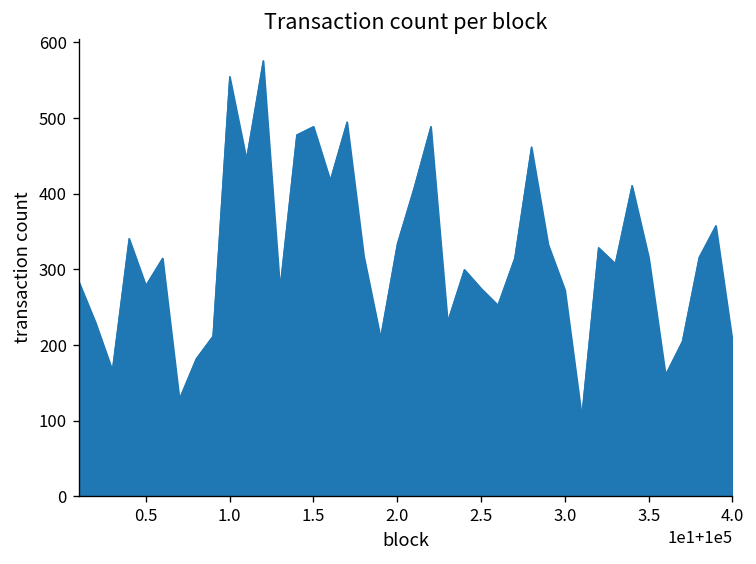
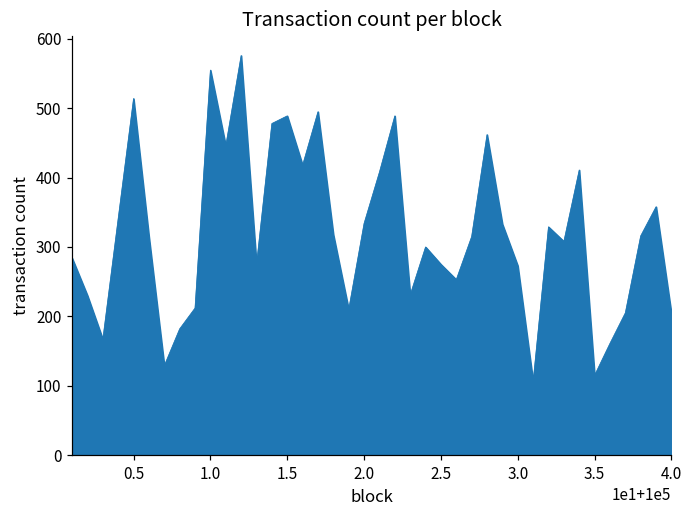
0.5: 280 -> 510
3.5: 320 -> 120
